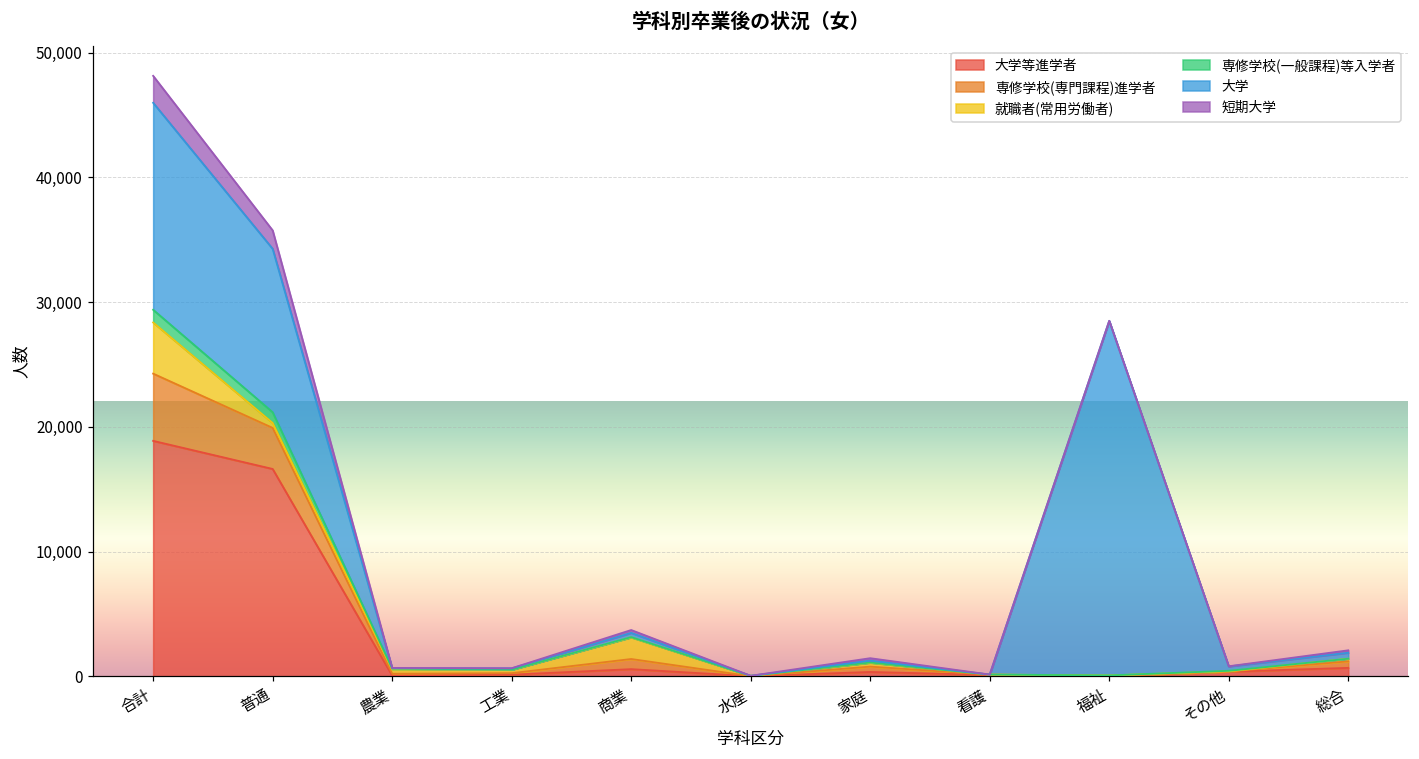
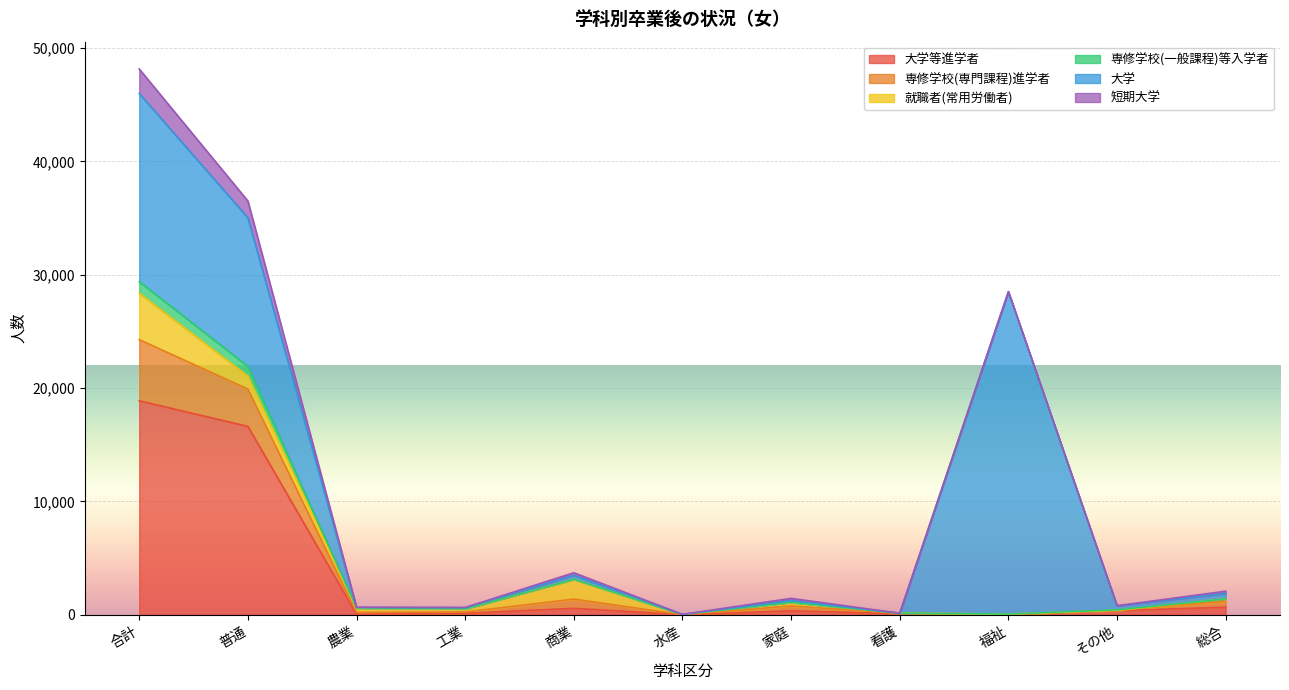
就職者(常用労働者), 普通: 400 -> 1,100
